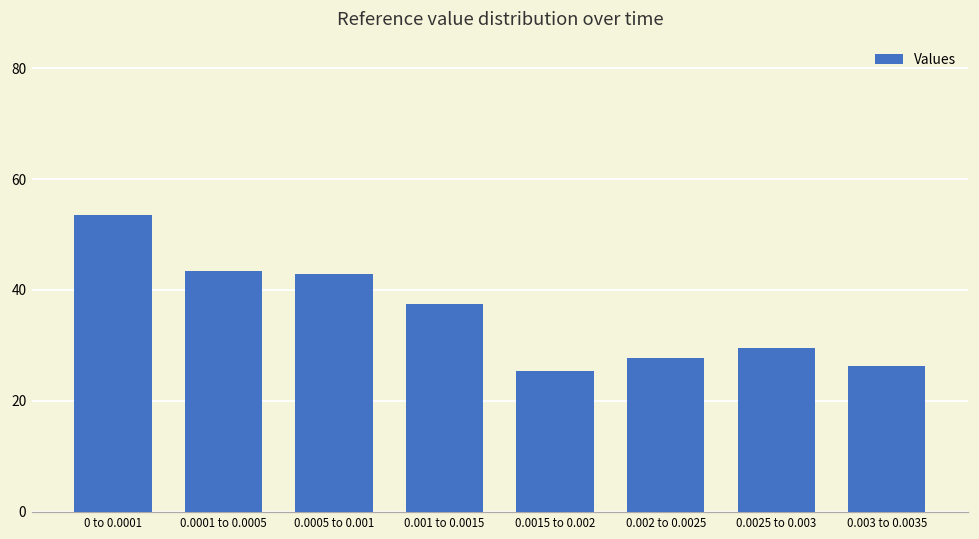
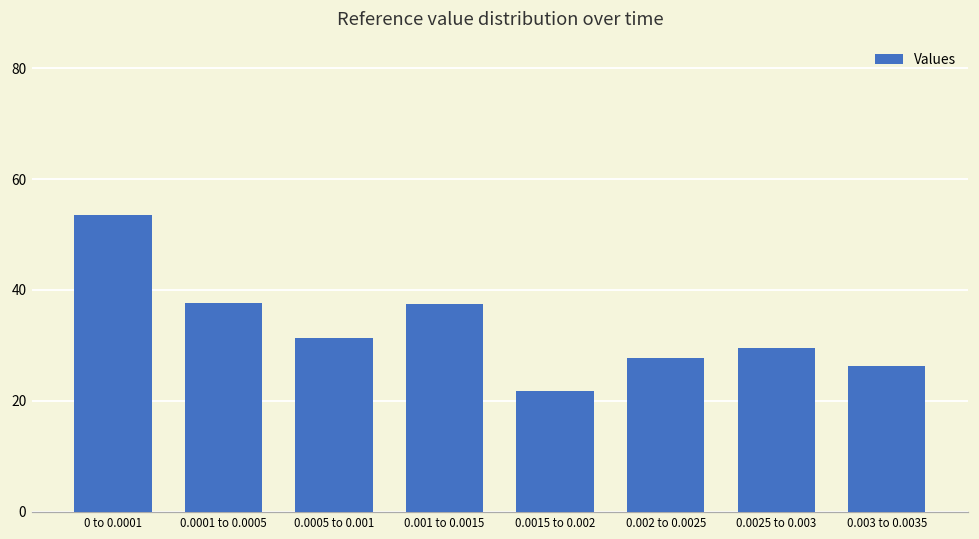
0.0001 to 0.0005: 43 -> 38
0.0005 to 0.001: 43 -> 31
0.0015 to 0.002: 25 -> 22
